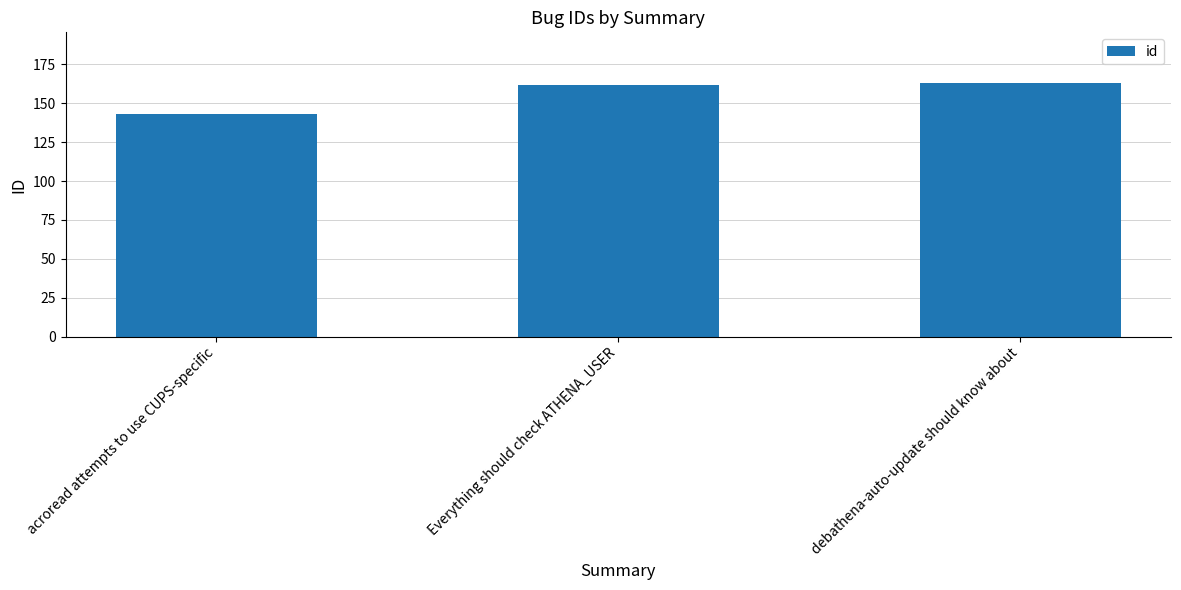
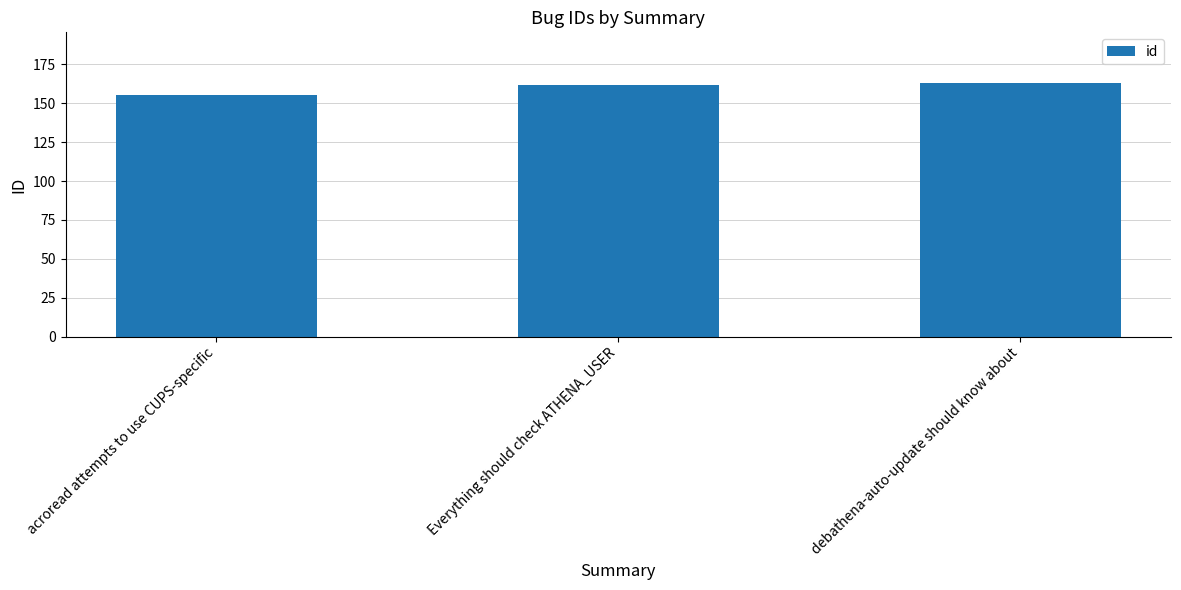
acroread attempts to use CUPS-specific: 143 -> 155
